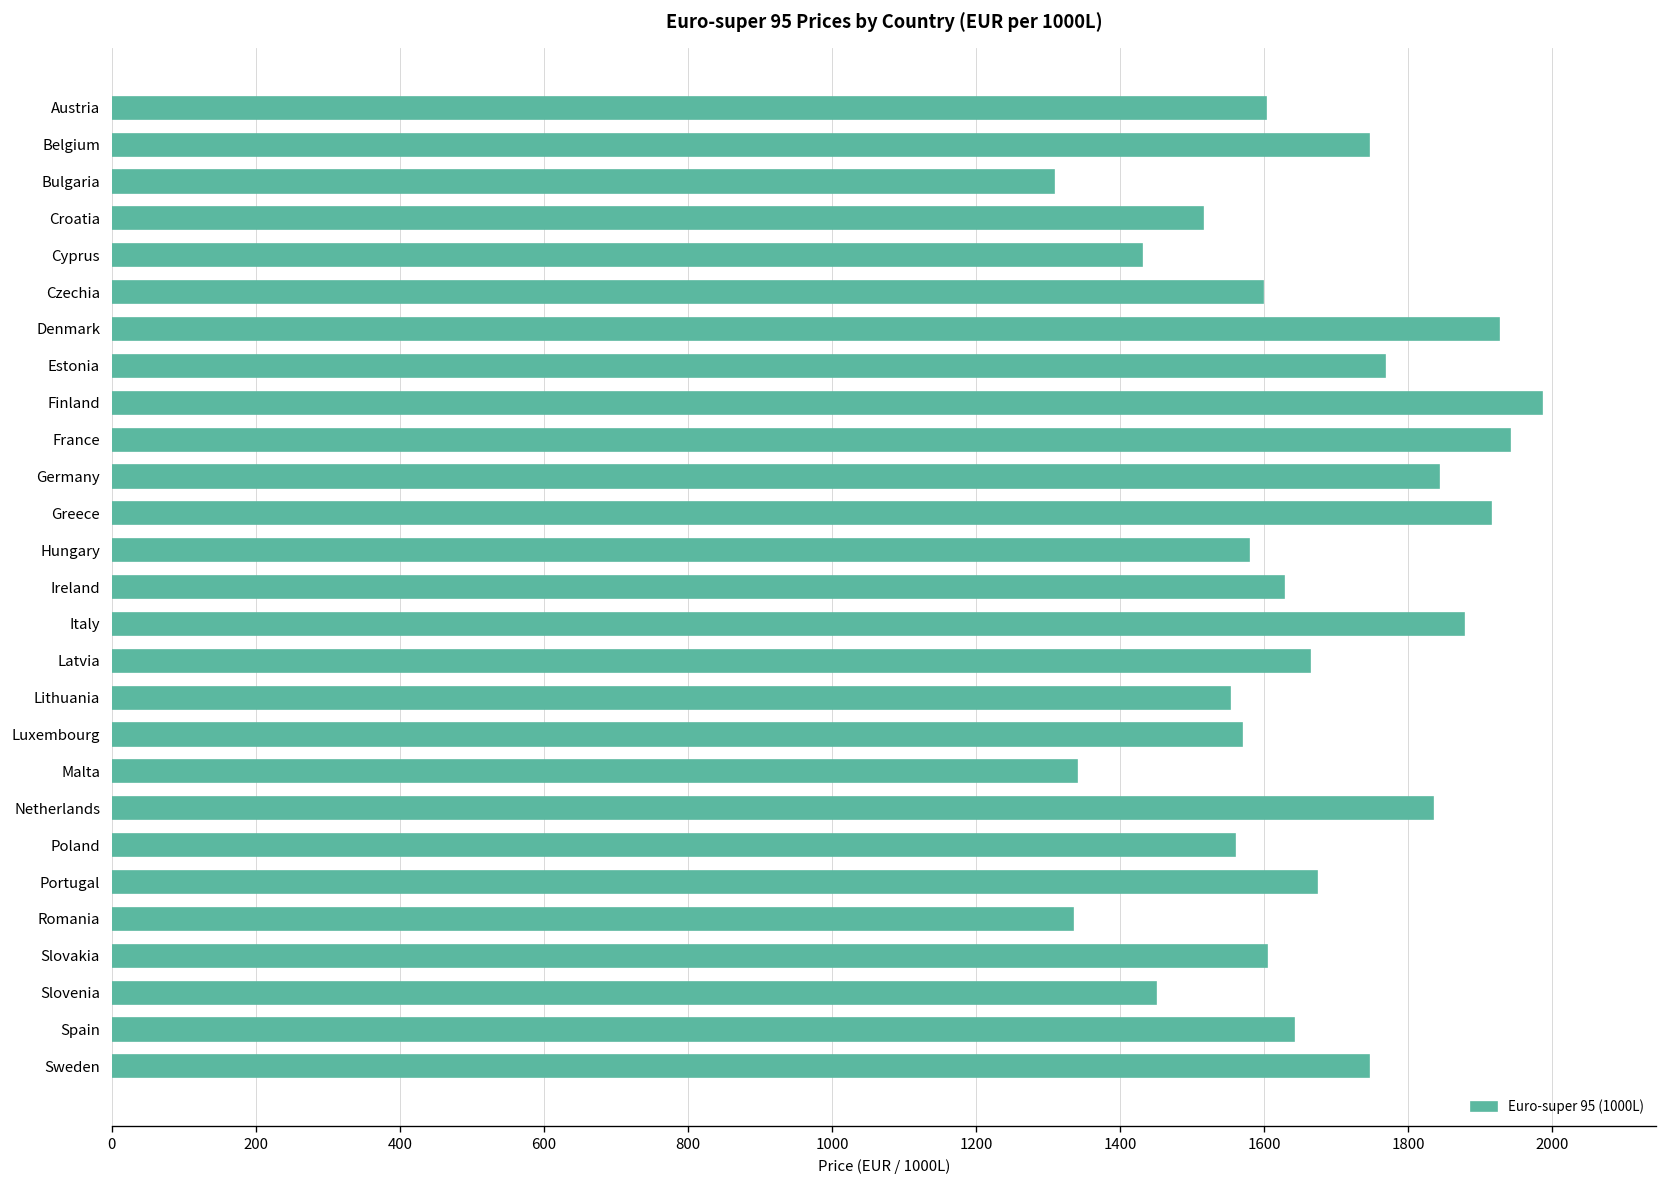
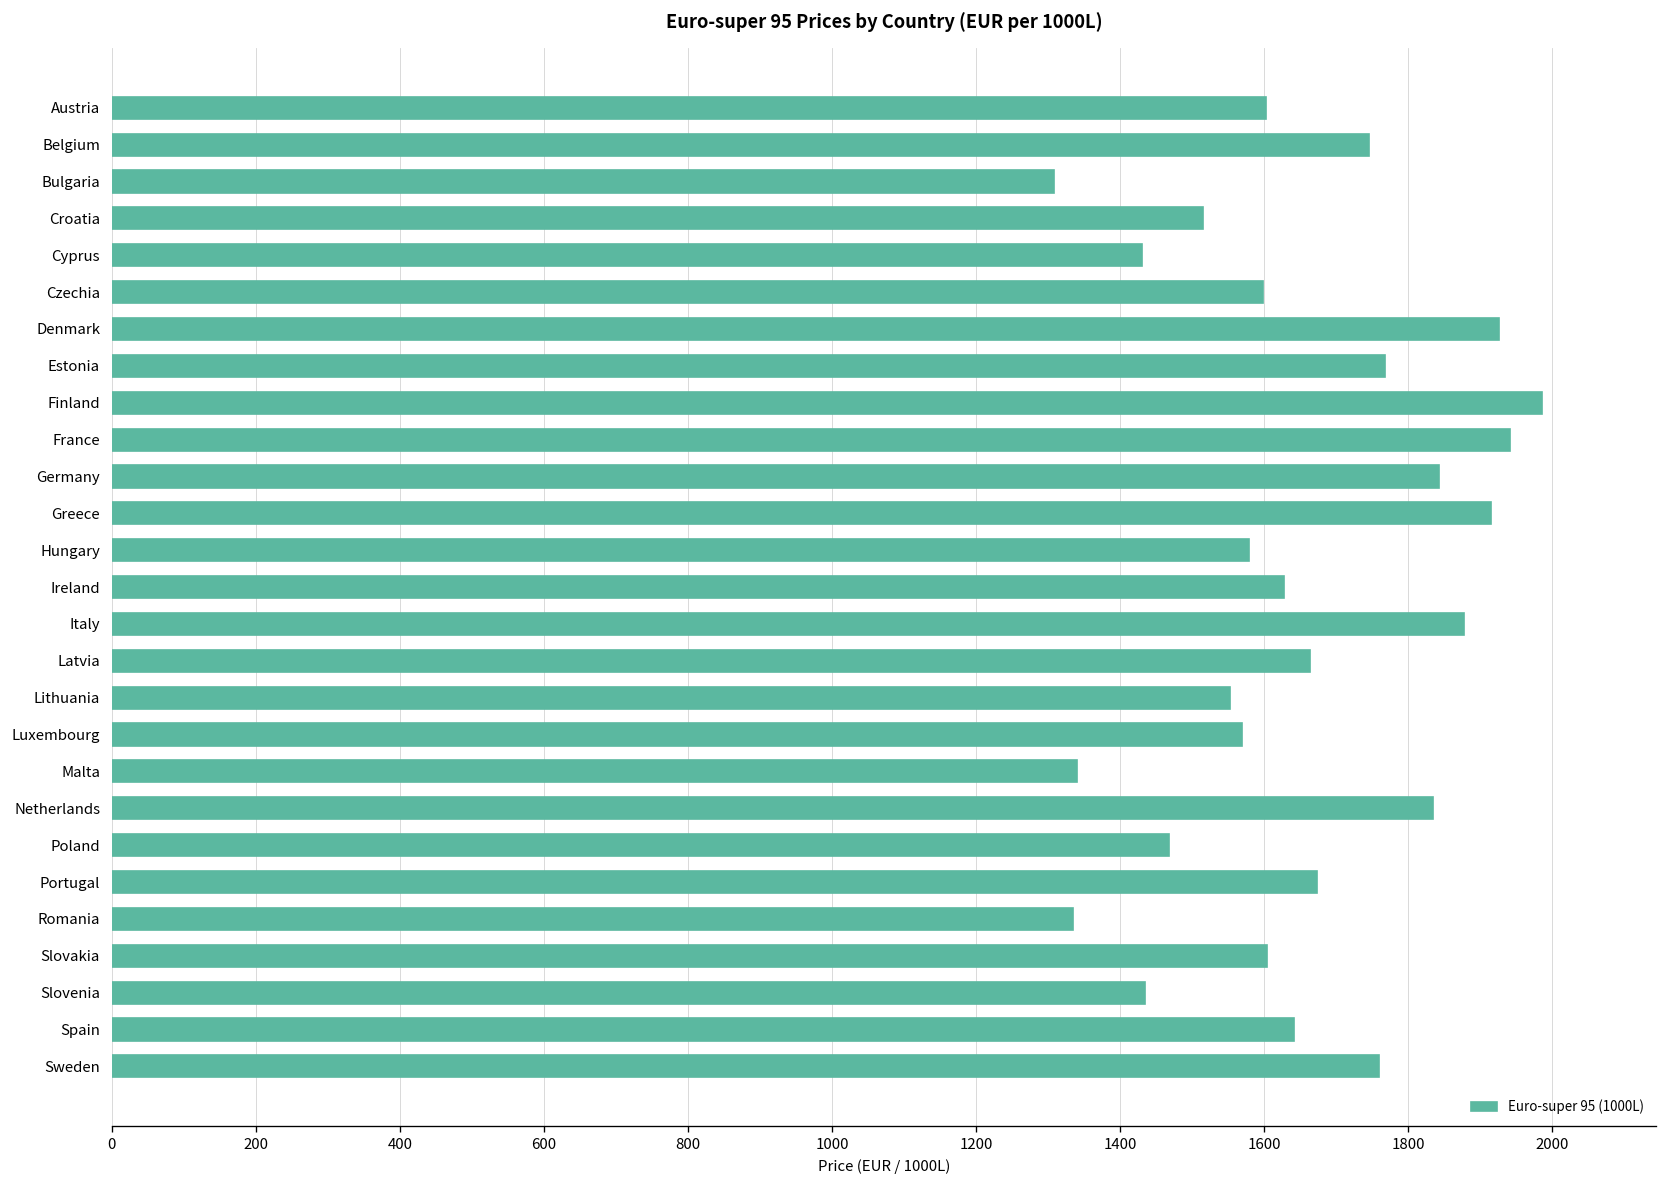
Poland: 1560 -> 1470
Slovenia: 1450 -> 1430
Sweden: 1750 -> 1760
